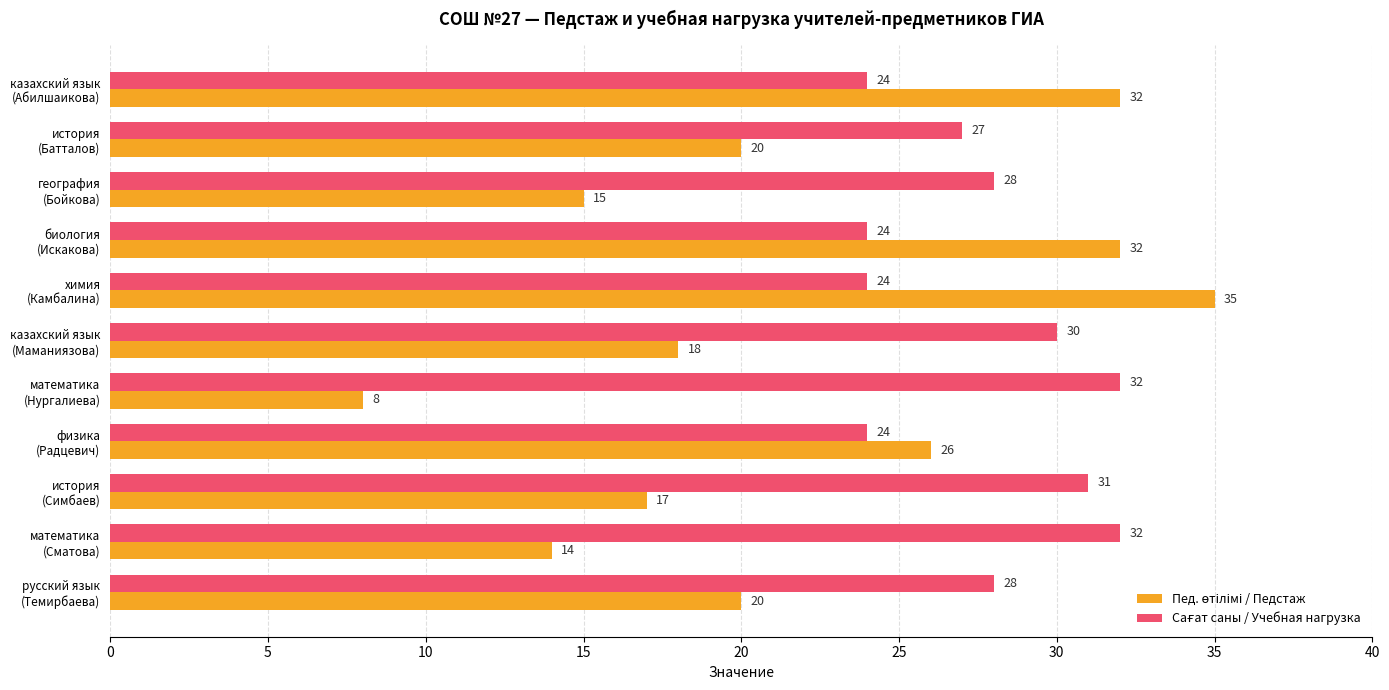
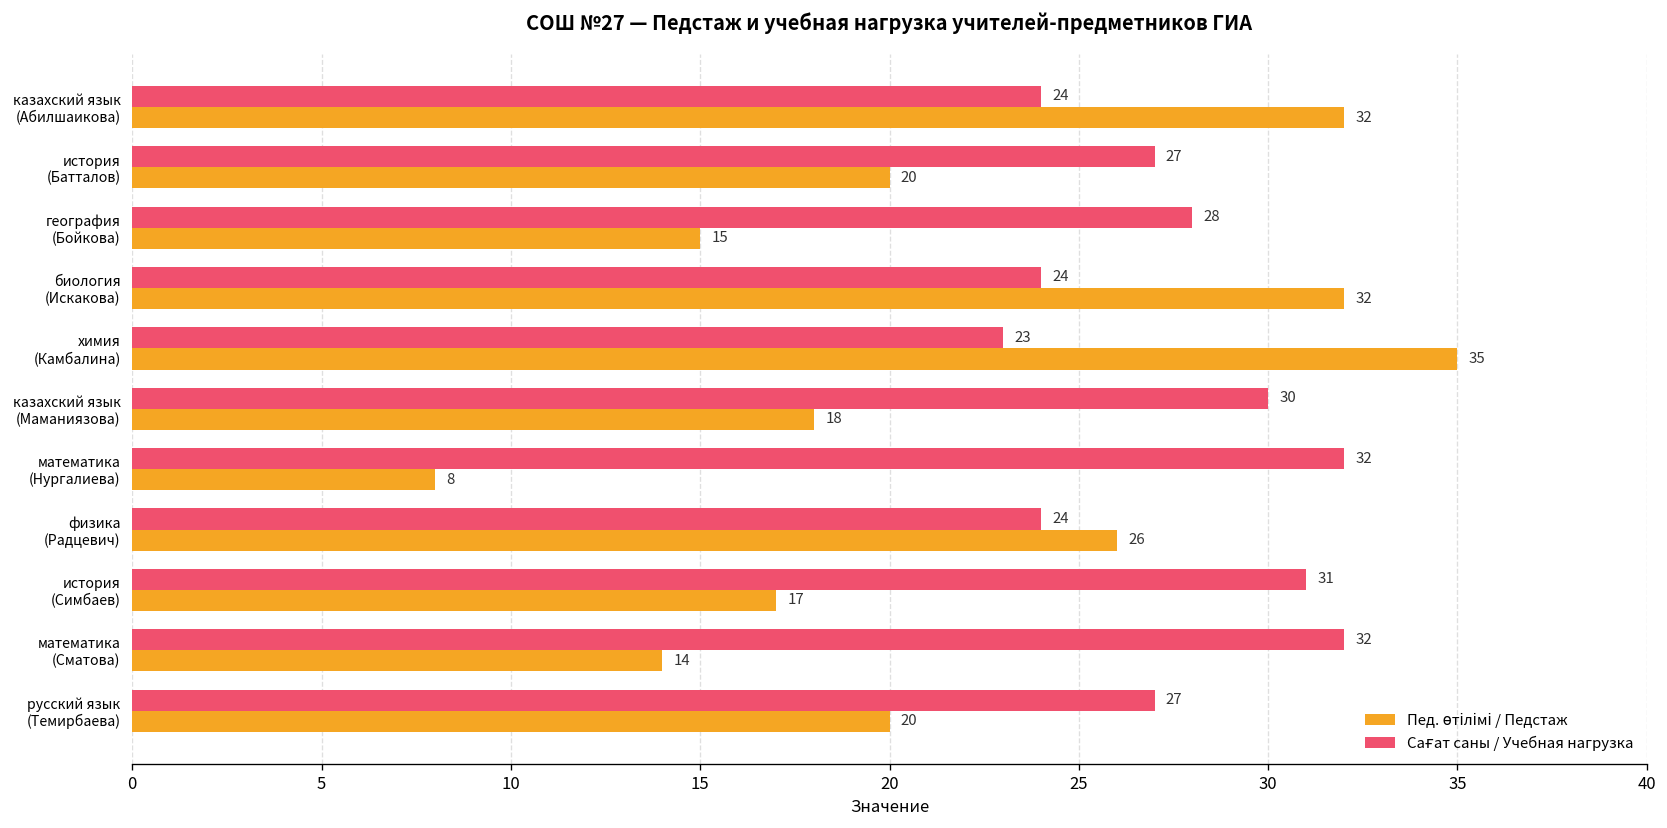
Сағат саны / Учебная нагрузка, химия (Камбалина): 24 -> 23
Сағат саны / Учебная нагрузка, русский язык (Темирбаева): 28 -> 27
